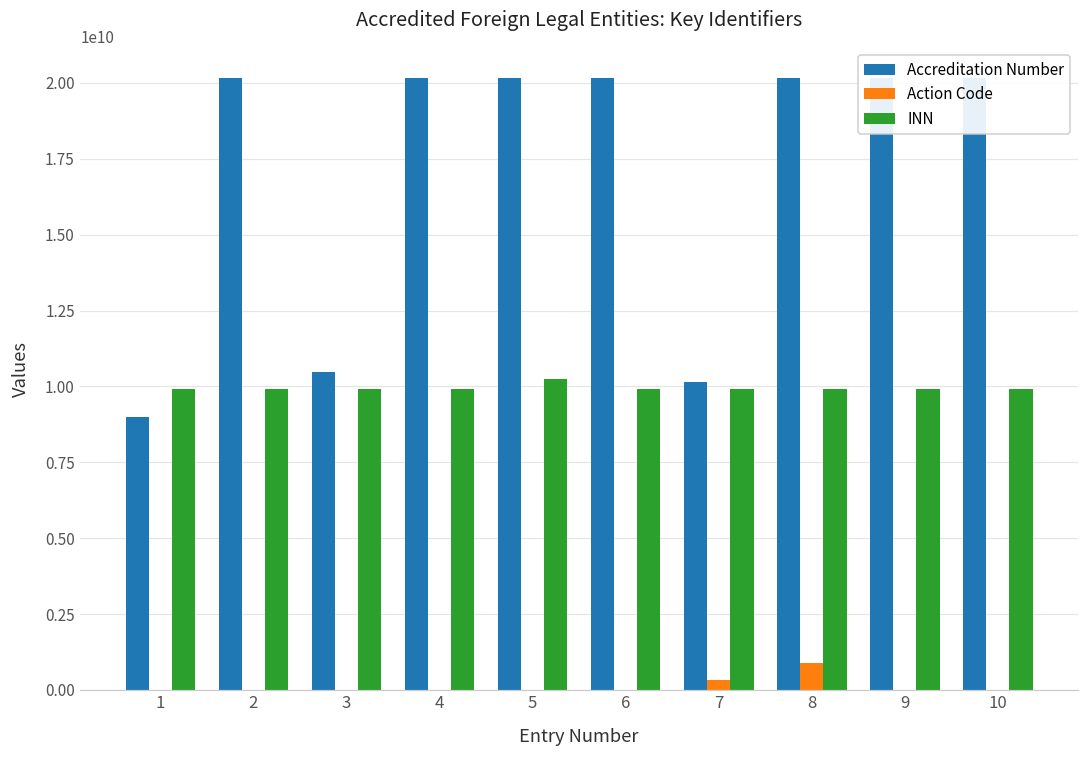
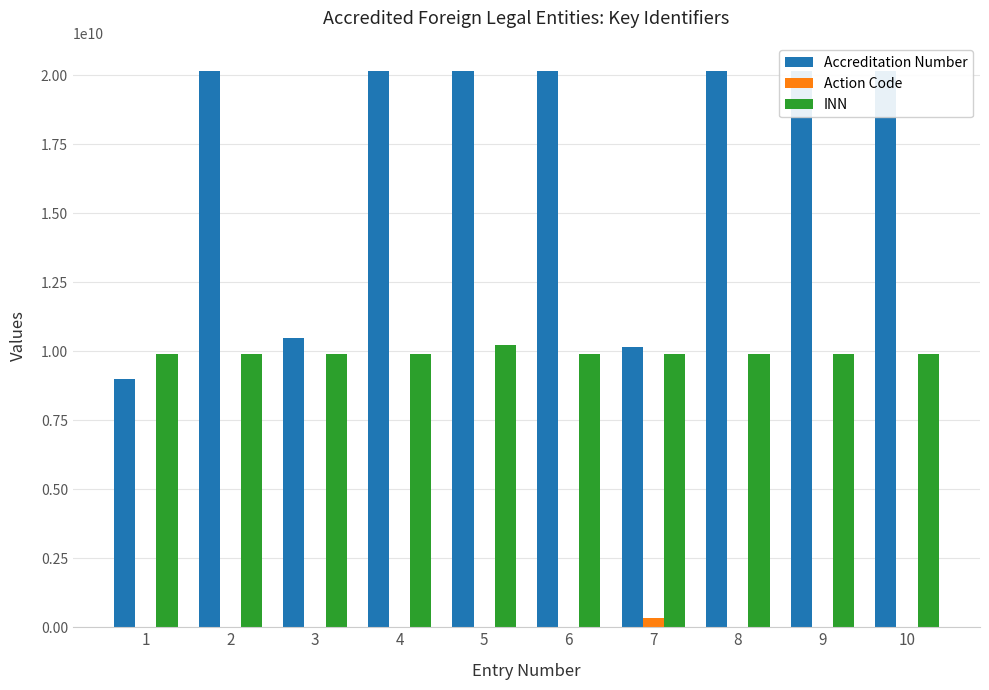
Action Code, 8: 900000000 -> 0
